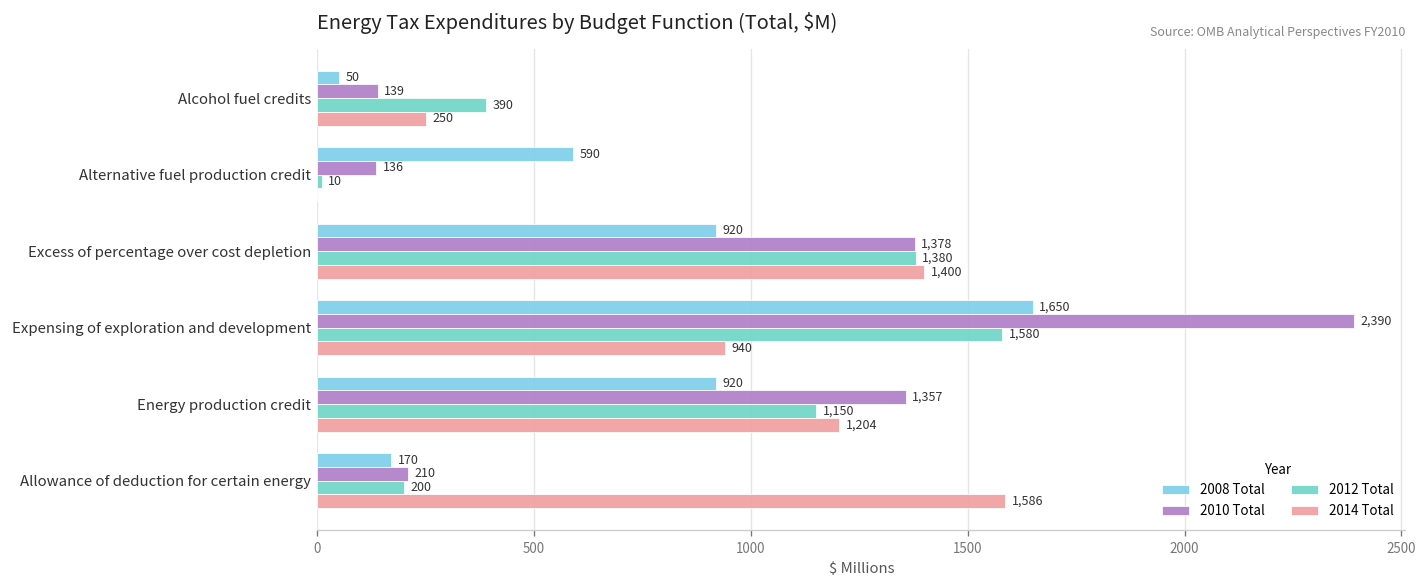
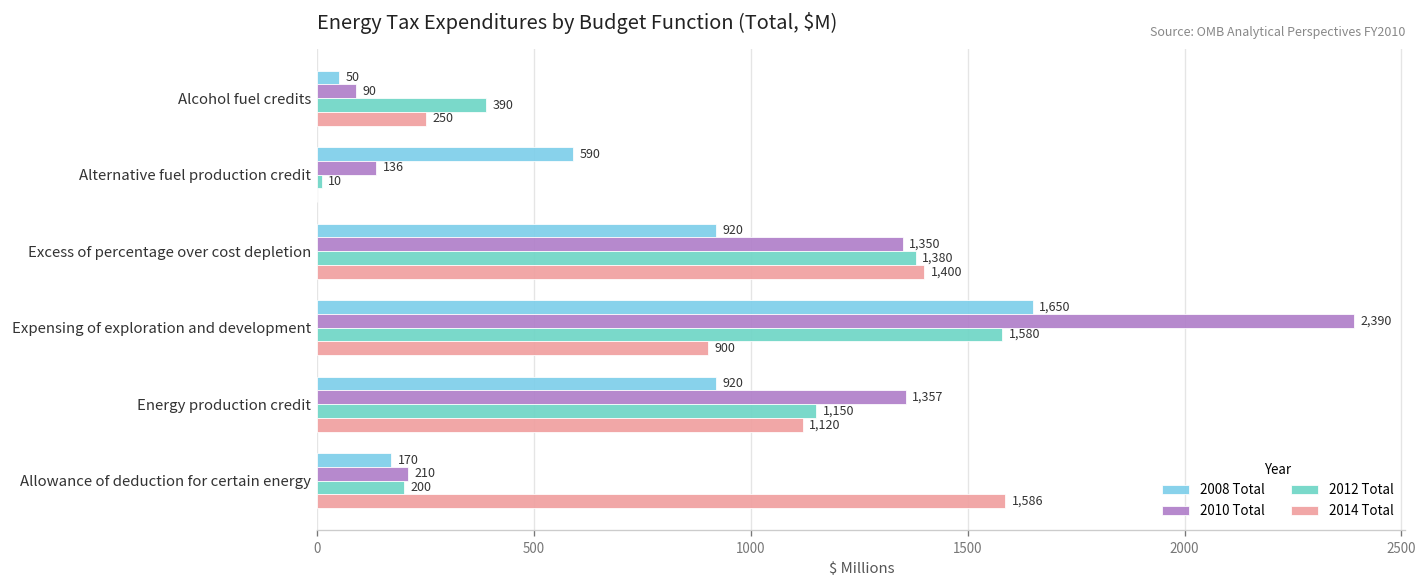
2010 Total, Alcohol fuel credits: 139 -> 90
2010 Total, Excess of percentage over cost depletion: 1,378 -> 1,350
2014 Total, Expensing of exploration and development: 940 -> 900
2014 Total, Energy production credit: 1,204 -> 1,120
